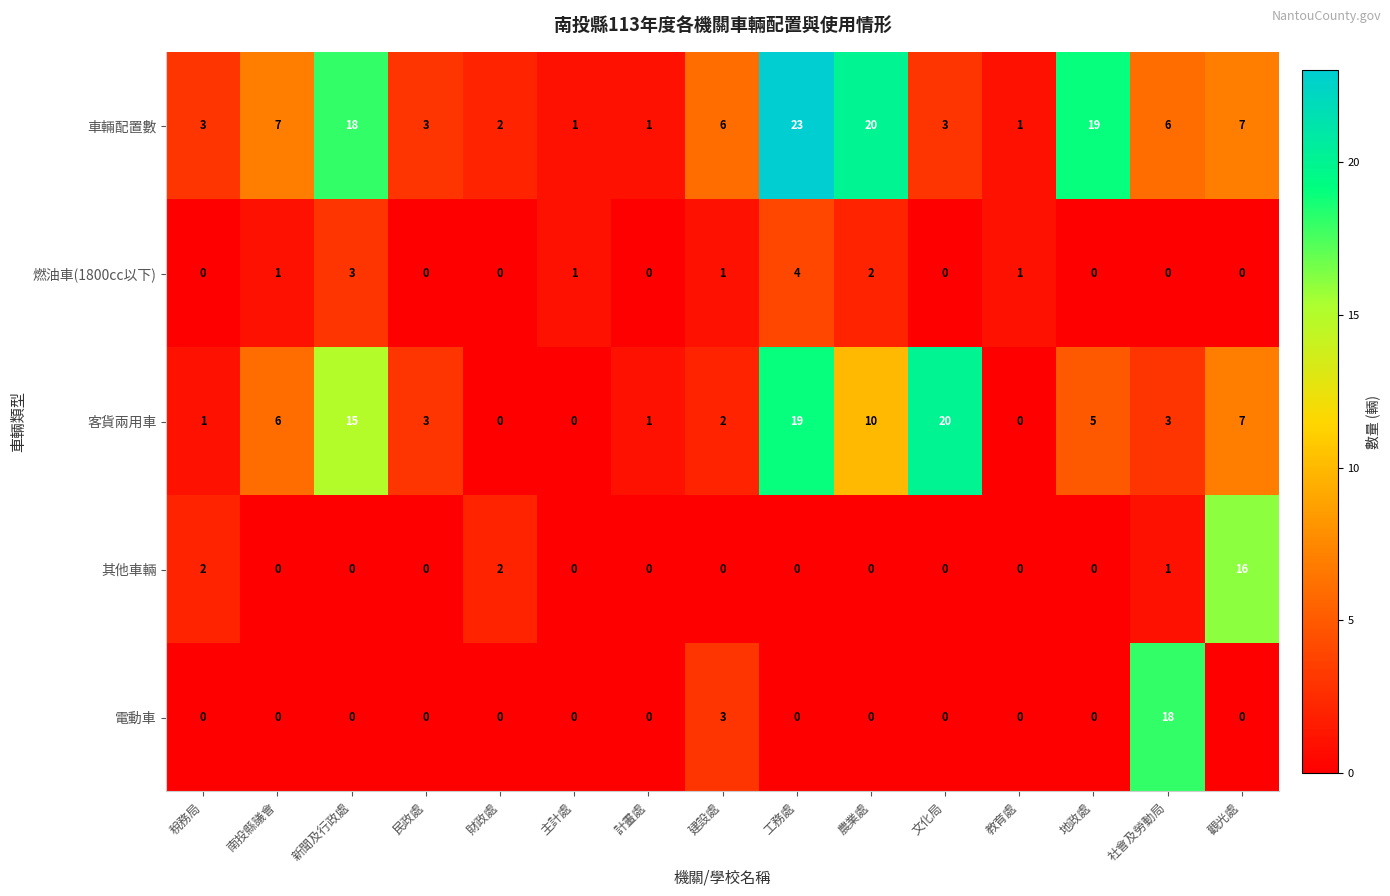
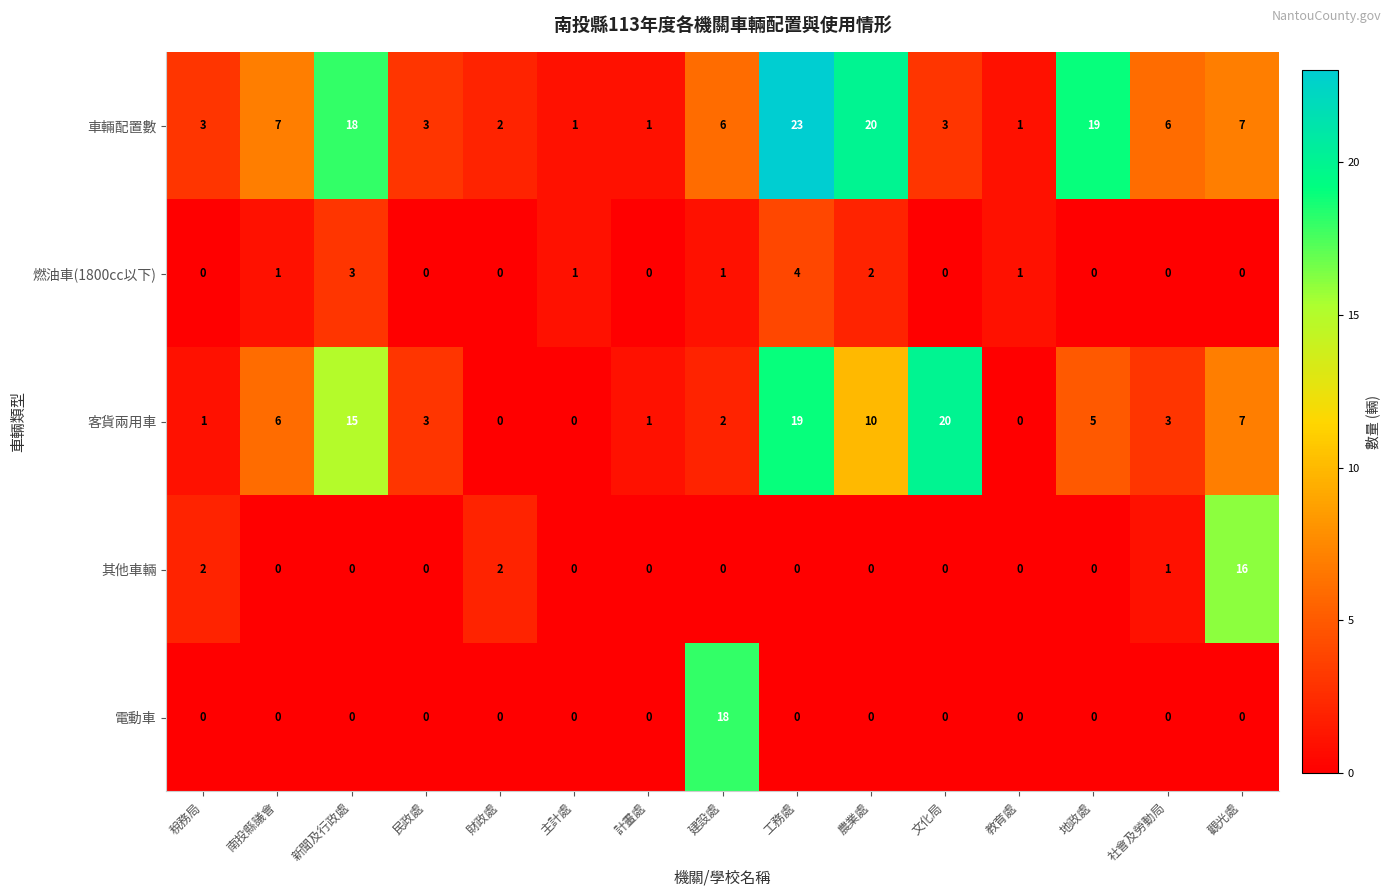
電動車, 建設處: 3 -> 18
電動車, 社會及勞動局: 18 -> 0
